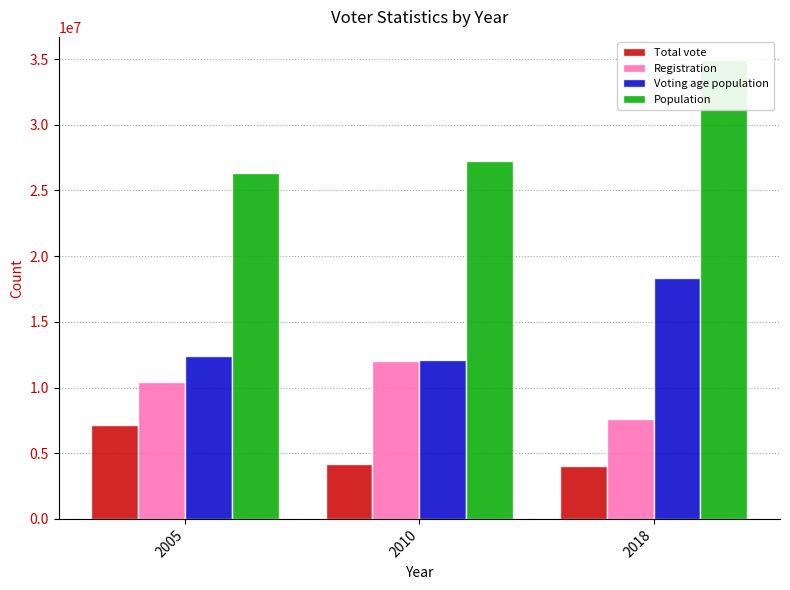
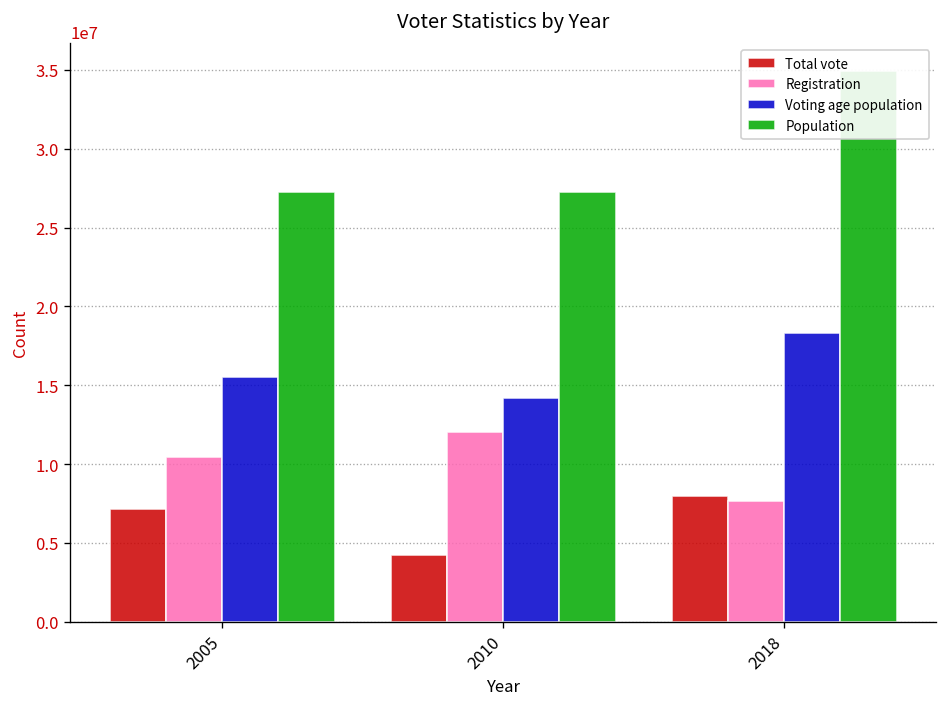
Voting age population, 2005: 12400000 -> 15500000
Population, 2005: 26300000 -> 27300000
Voting age population, 2010: 12100000 -> 14200000
Total vote, 2018: 4000000 -> 7900000
